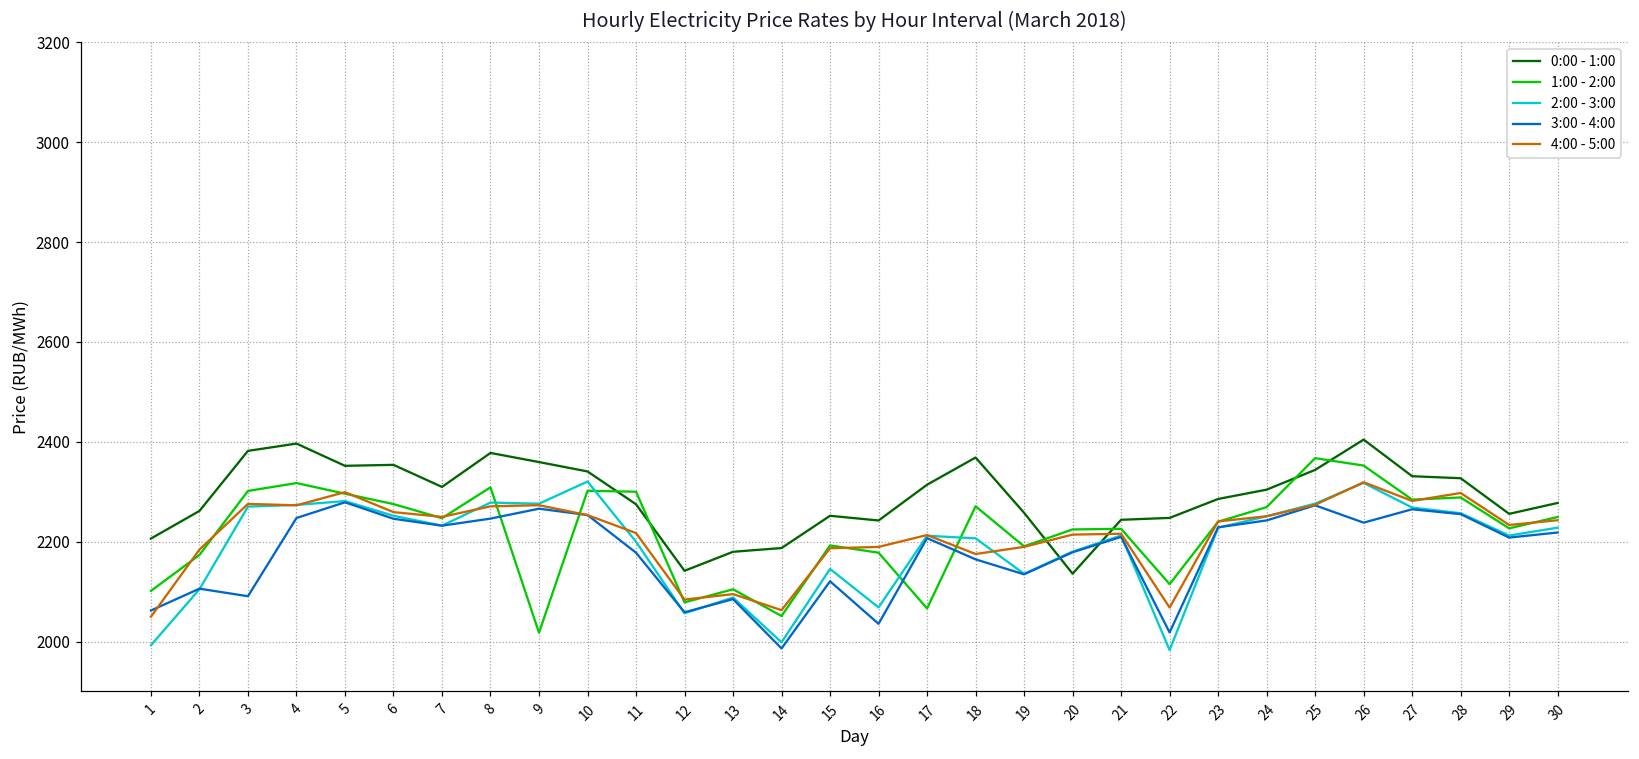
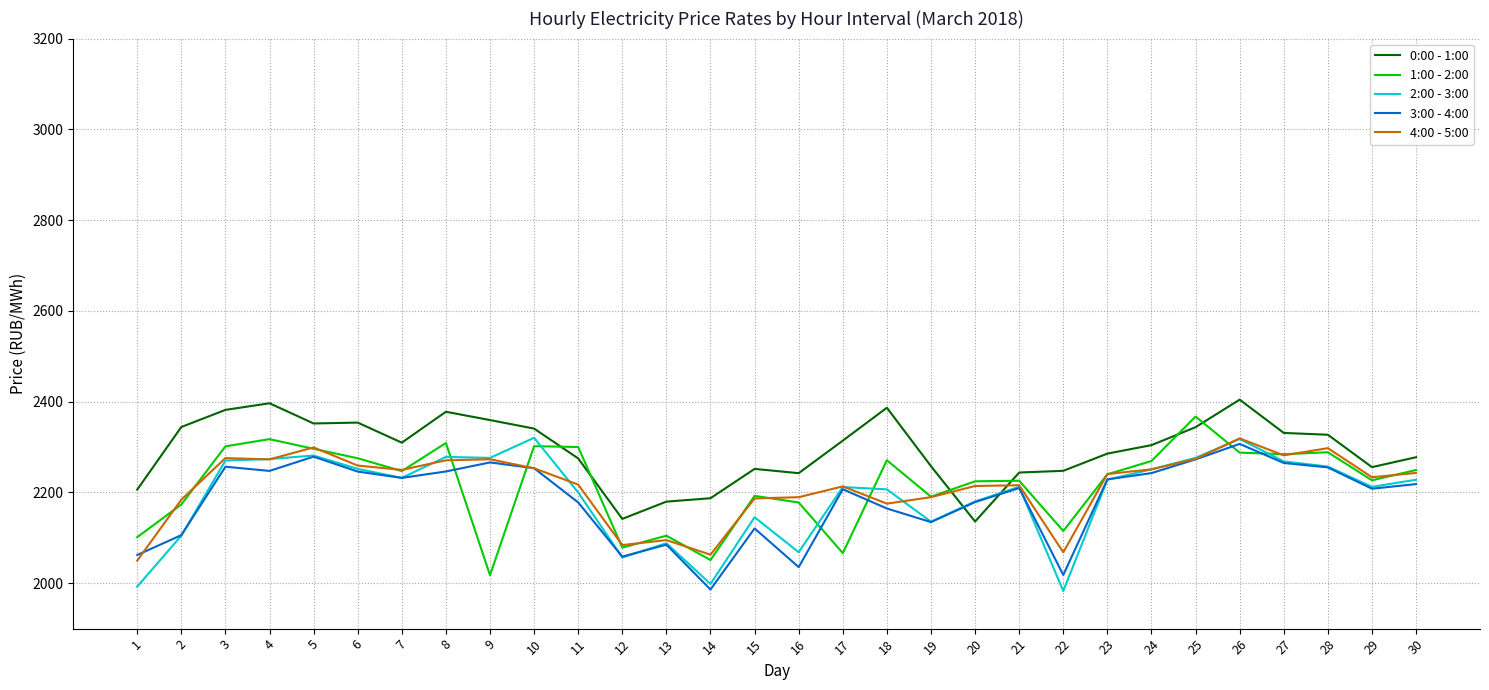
0:00 - 1:00, 2: 2260 -> 2340
3:00 - 4:00, 3: 2090 -> 2260
0:00 - 1:00, 18: 2370 -> 2390
1:00 - 2:00, 26: 2350 -> 2290
3:00 - 4:00, 26: 2240 -> 2310
